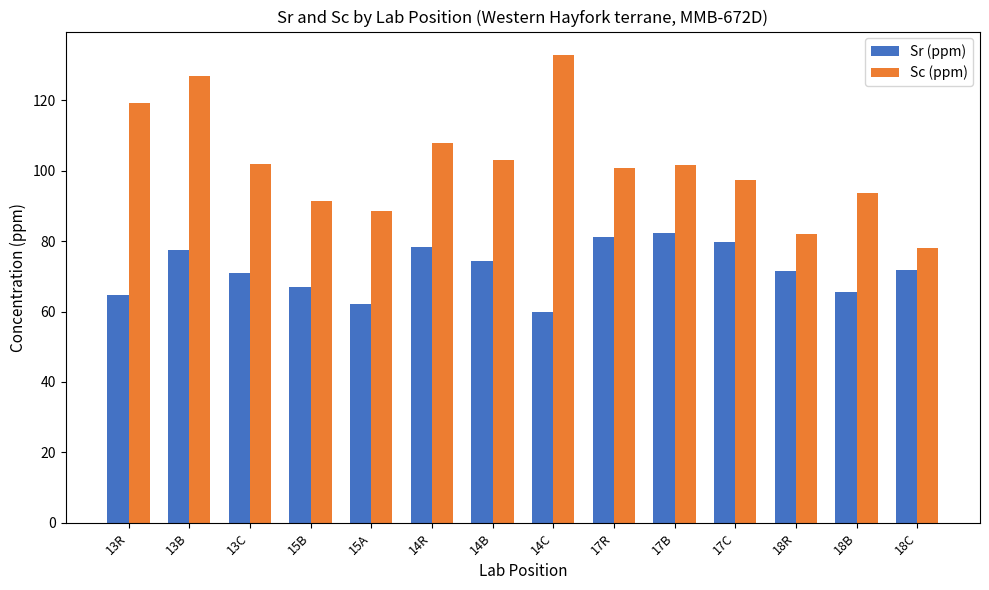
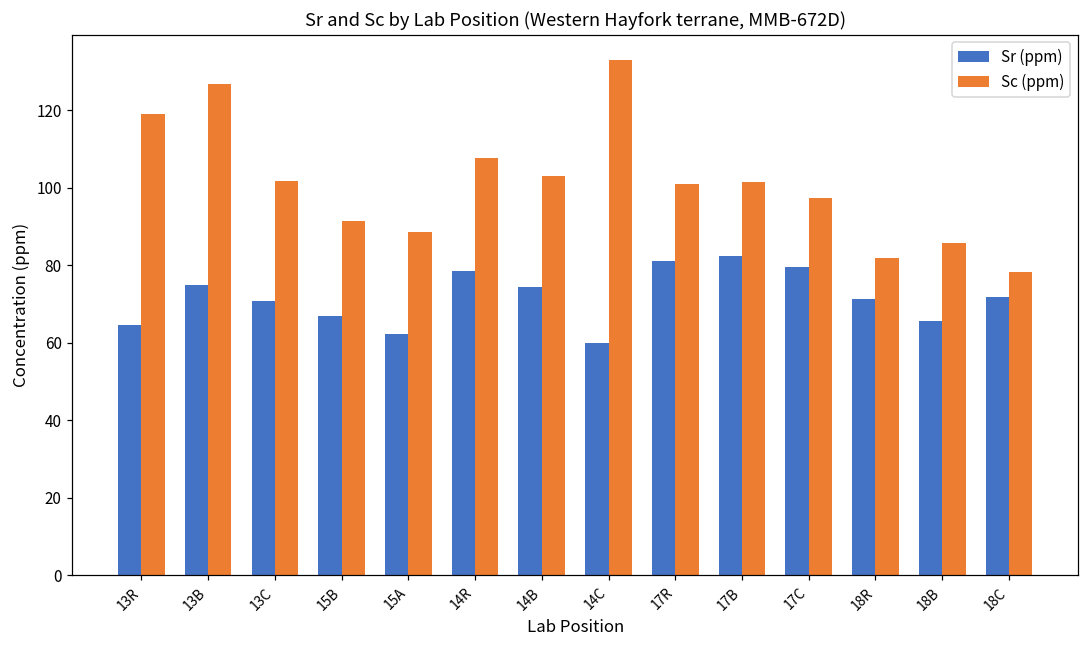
Sr (ppm), 13B: 78 -> 75
Sc (ppm), 18B: 94 -> 86
